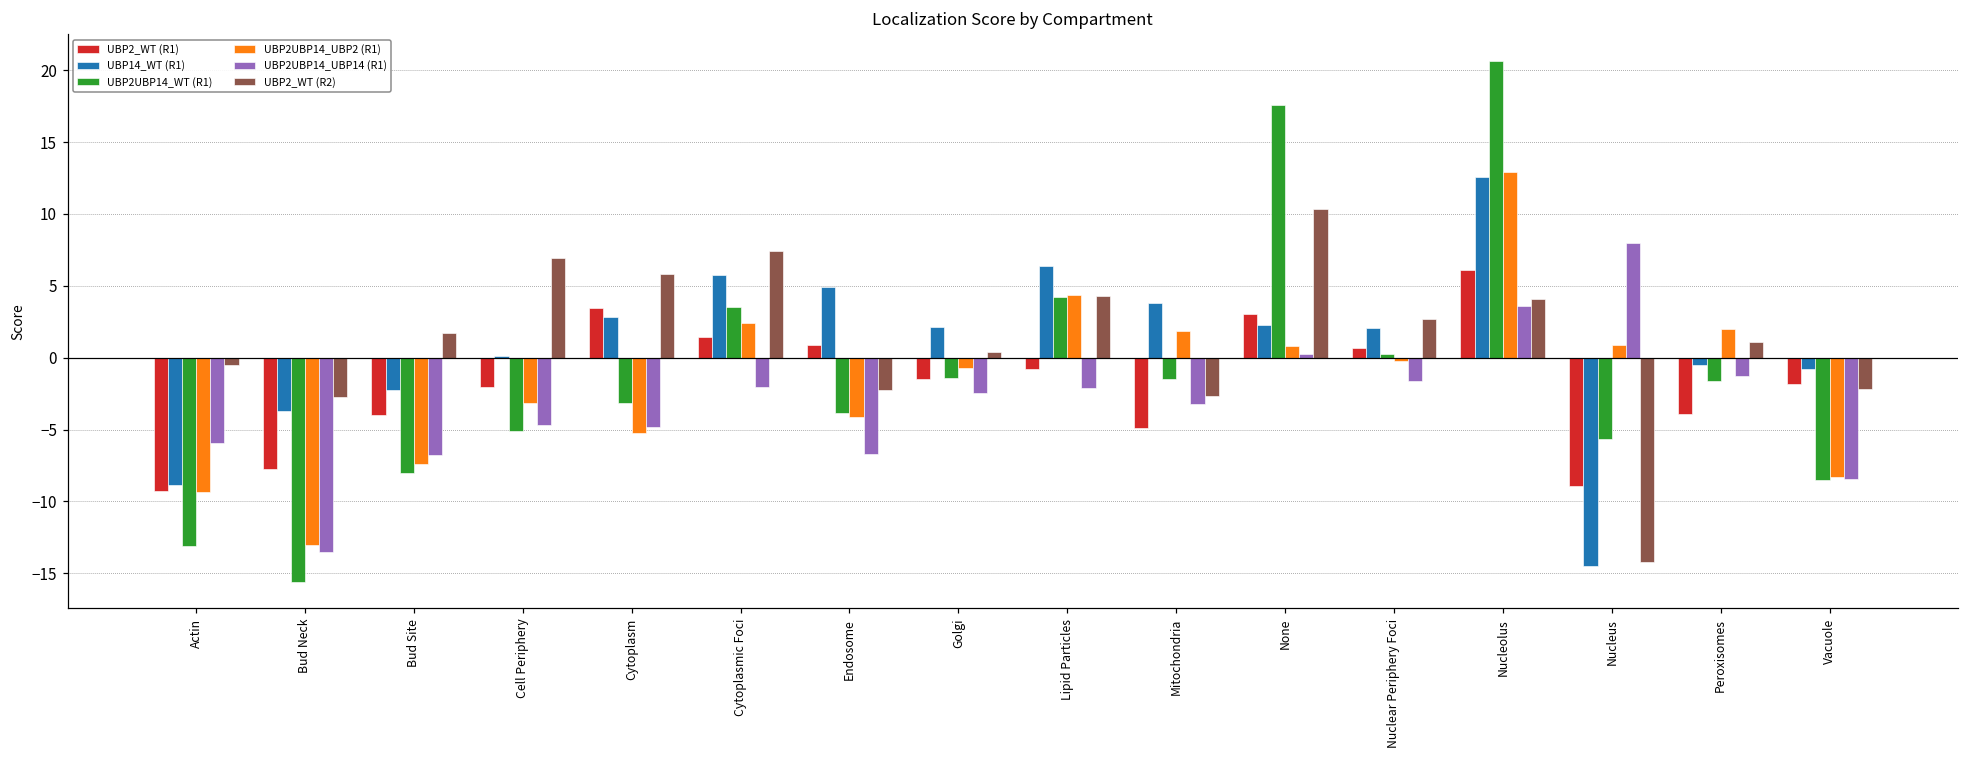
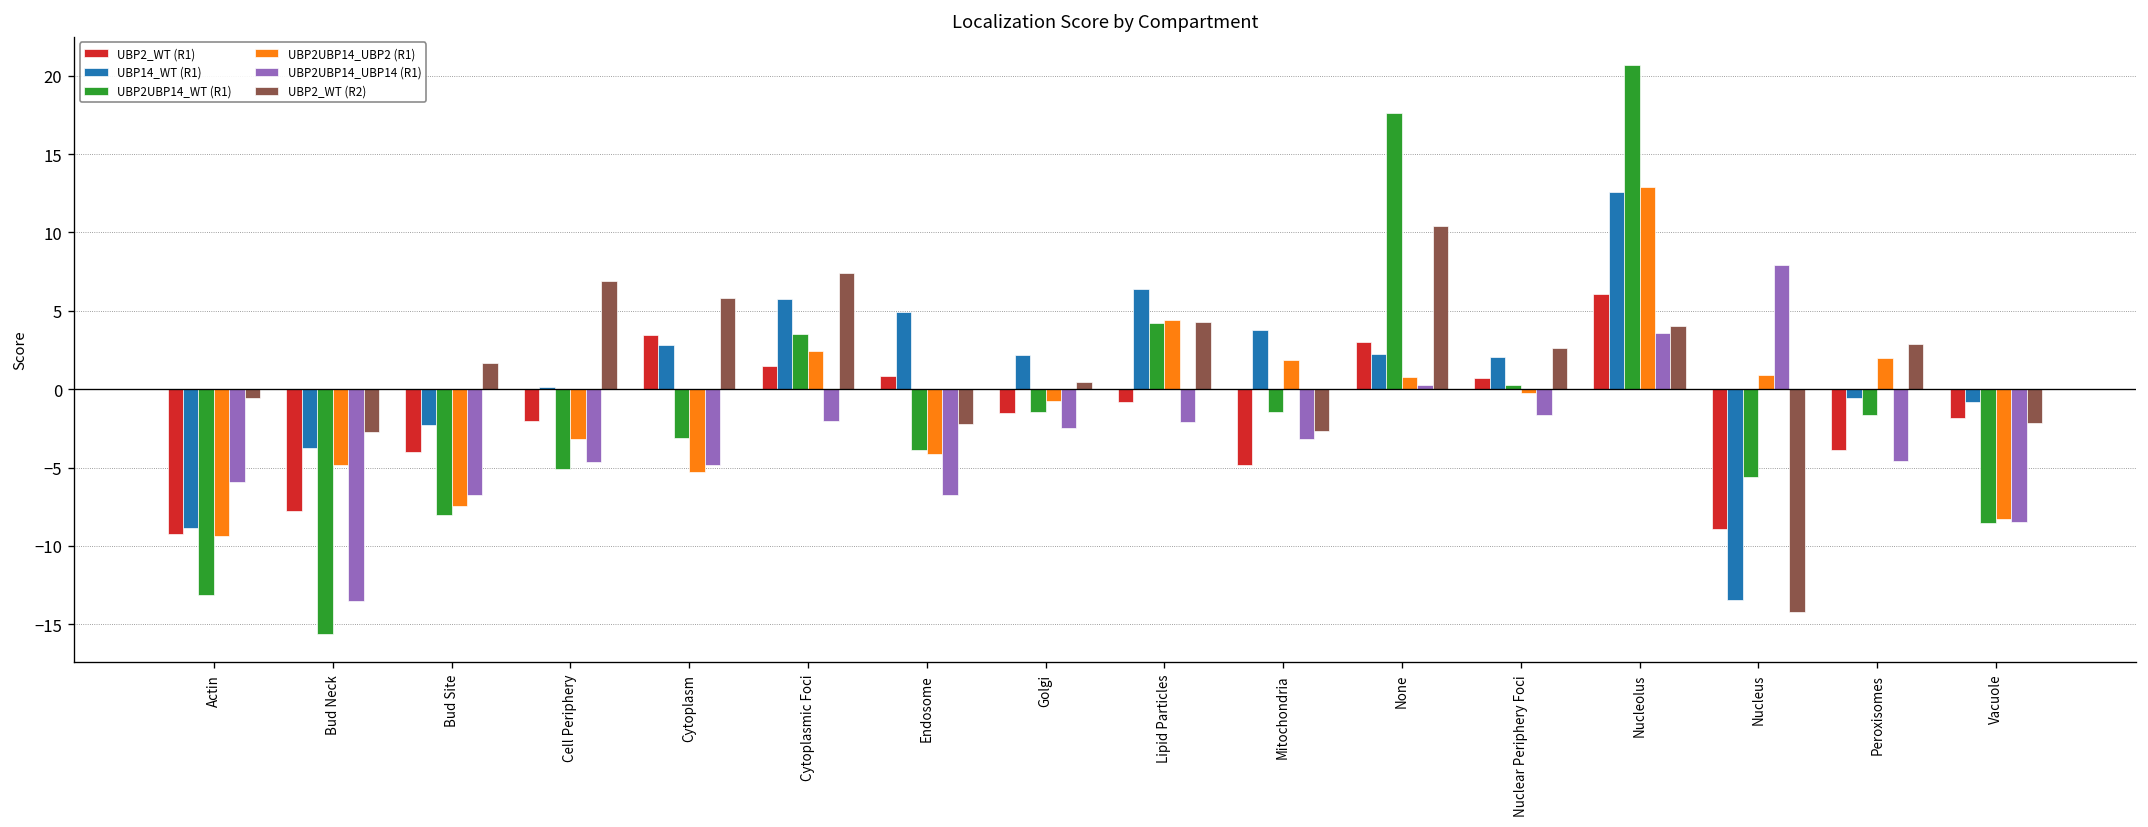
UBP2UBP14_UBP2 (R1), Bud Neck: -13.0 -> -4.8
UBP14_WT (R1), Nucleus: -14.5 -> -13.5
UBP2UBP14_UBP14 (R1), Peroxisomes: -1.3 -> -4.6
UBP2_WT (R2), Peroxisomes: 1.1 -> 2.9
